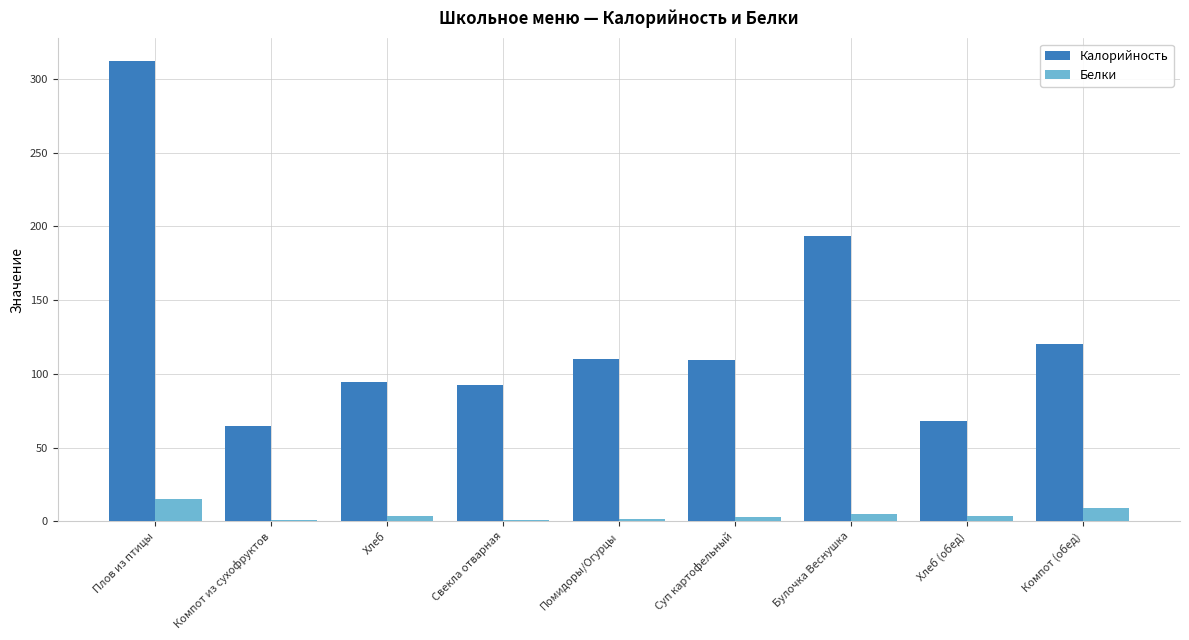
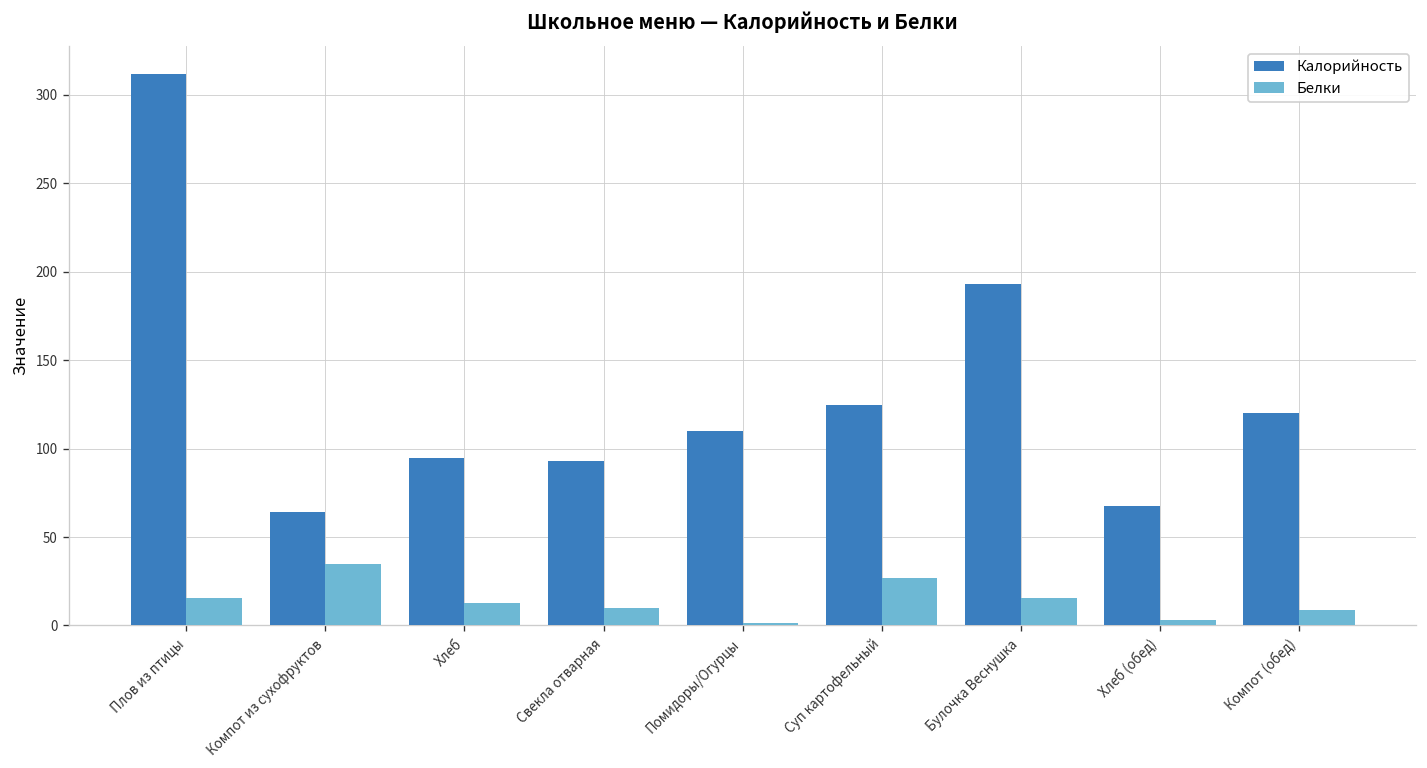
Белки, Компот из сухофруктов: 1 -> 35
Белки, Хлеб: 3 -> 13
Белки, Свекла отварная: 1 -> 10
Калорийность, Суп картофельный: 109 -> 124
Белки, Суп картофельный: 3 -> 27
Белки, Булочка Веснушка: 5 -> 16
